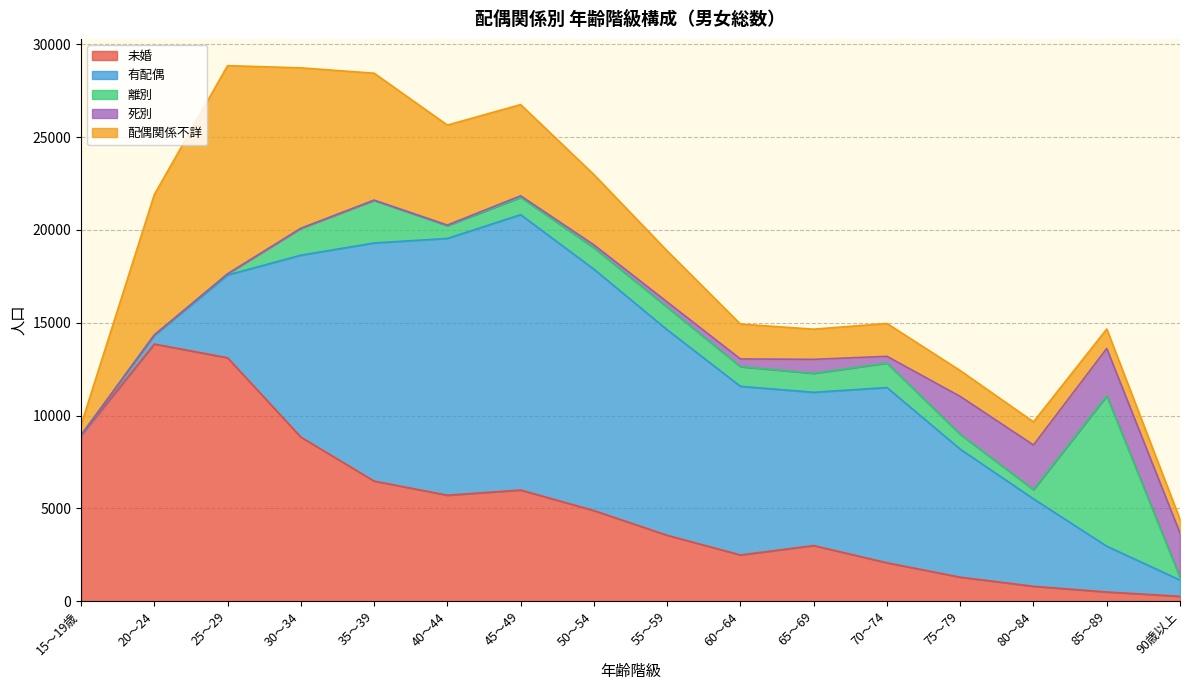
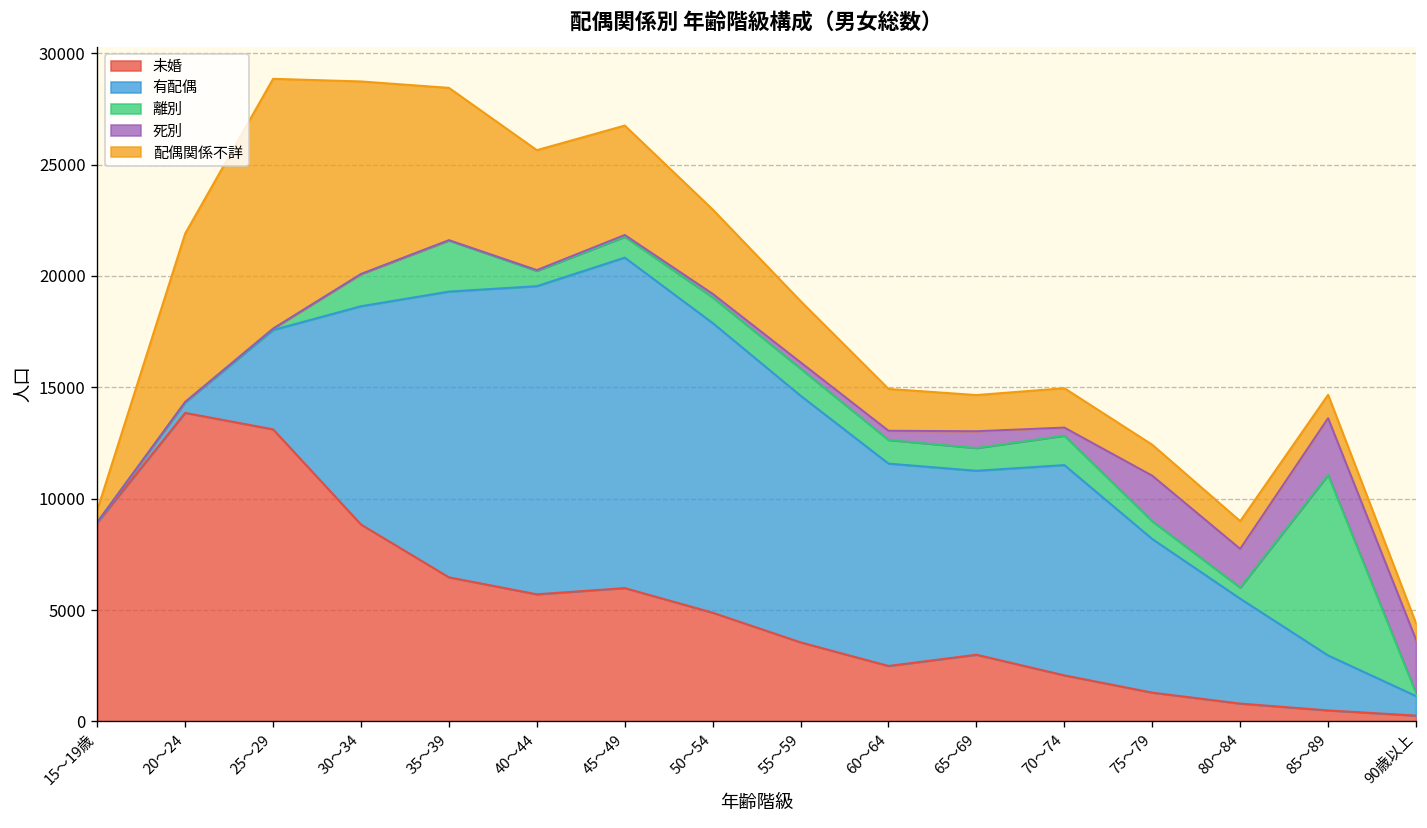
死別, 80～84: 2400 -> 1700
